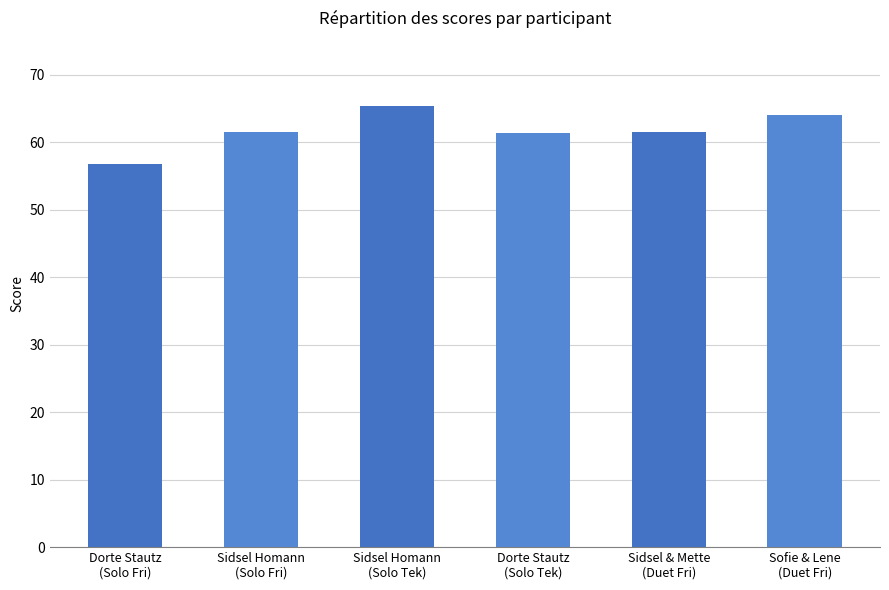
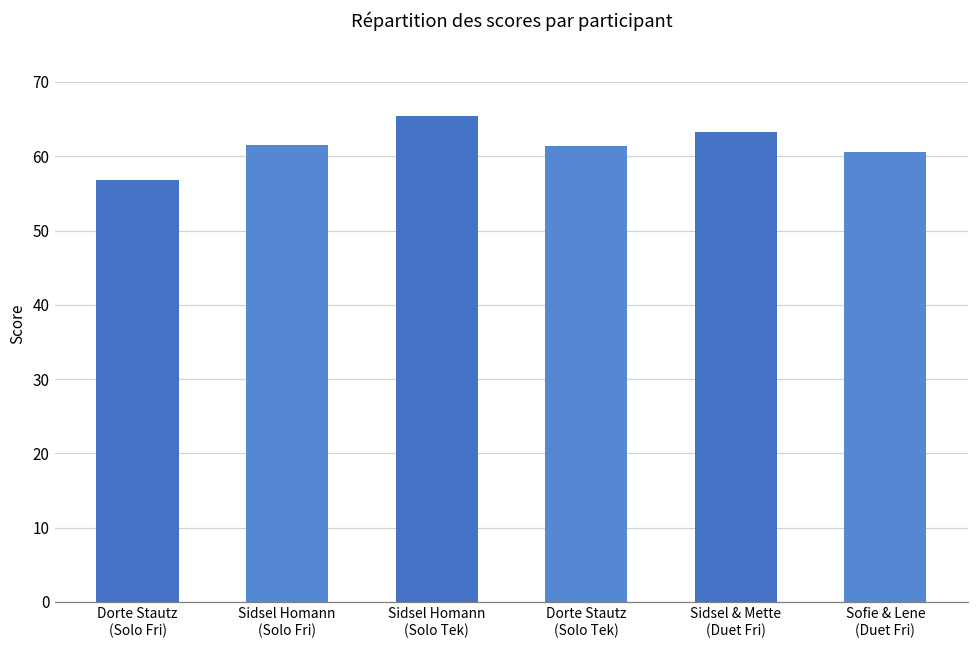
Sidsel & Mette (Duet Fri): 62 -> 63
Sofie & Lene (Duet Fri): 64 -> 61
